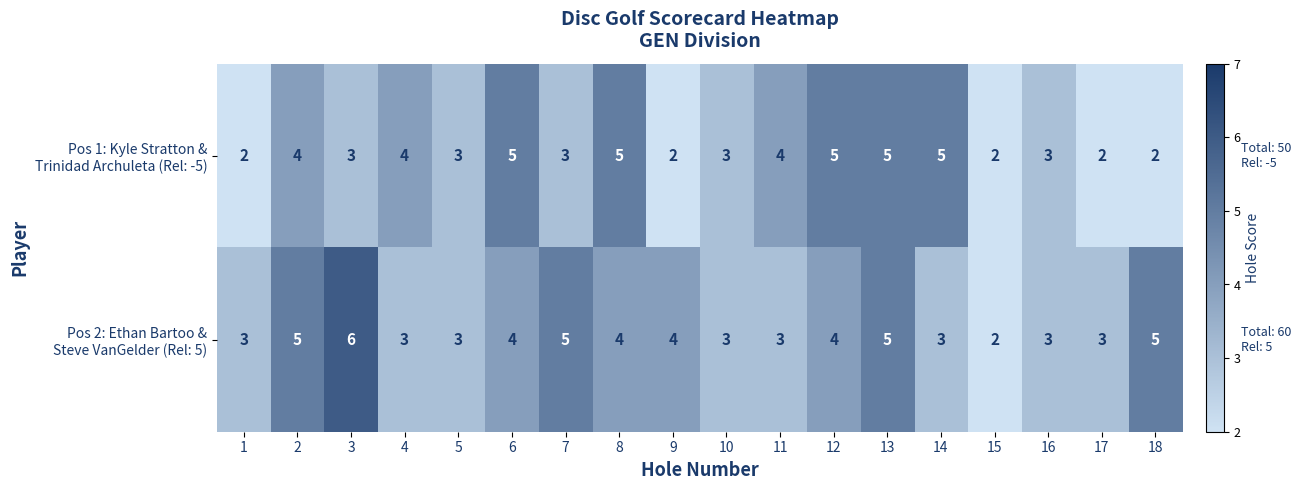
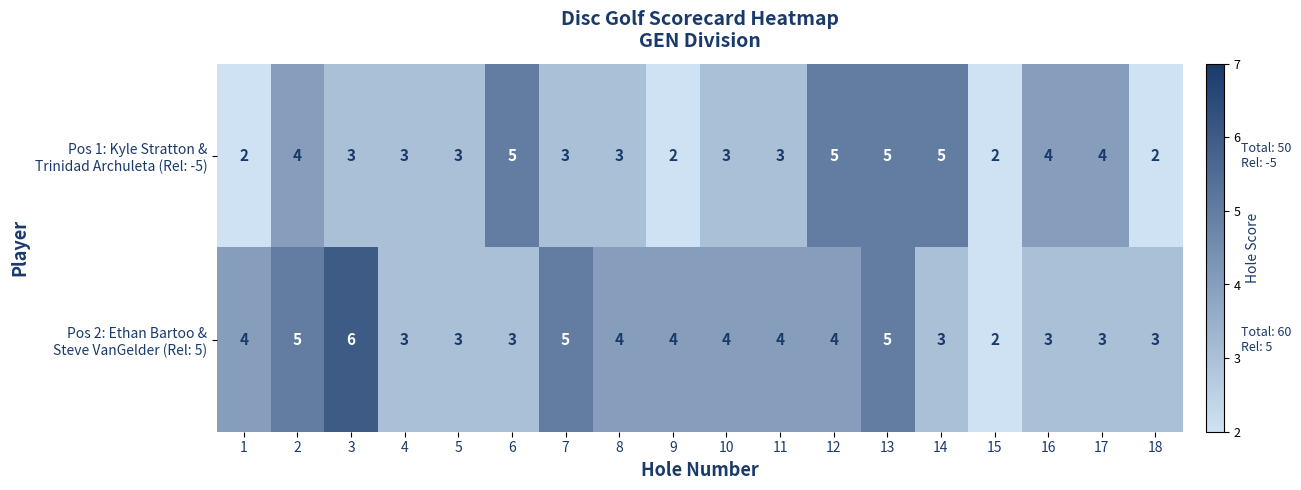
Pos 1: Kyle Stratton & Trinidad Archuleta (Rel: -5), 4: 4 -> 3
Pos 1: Kyle Stratton & Trinidad Archuleta (Rel: -5), 8: 5 -> 3
Pos 1: Kyle Stratton & Trinidad Archuleta (Rel: -5), 11: 4 -> 3
Pos 1: Kyle Stratton & Trinidad Archuleta (Rel: -5), 16: 3 -> 4
Pos 1: Kyle Stratton & Trinidad Archuleta (Rel: -5), 17: 2 -> 4
Pos 2: Ethan Bartoo & Steve VanGelder (Rel: 5), 1: 3 -> 4
Pos 2: Ethan Bartoo & Steve VanGelder (Rel: 5), 6: 4 -> 3
Pos 2: Ethan Bartoo & Steve VanGelder (Rel: 5), 10: 3 -> 4
Pos 2: Ethan Bartoo & Steve VanGelder (Rel: 5), 11: 3 -> 4
Pos 2: Ethan Bartoo & Steve VanGelder (Rel: 5), 18: 5 -> 3
